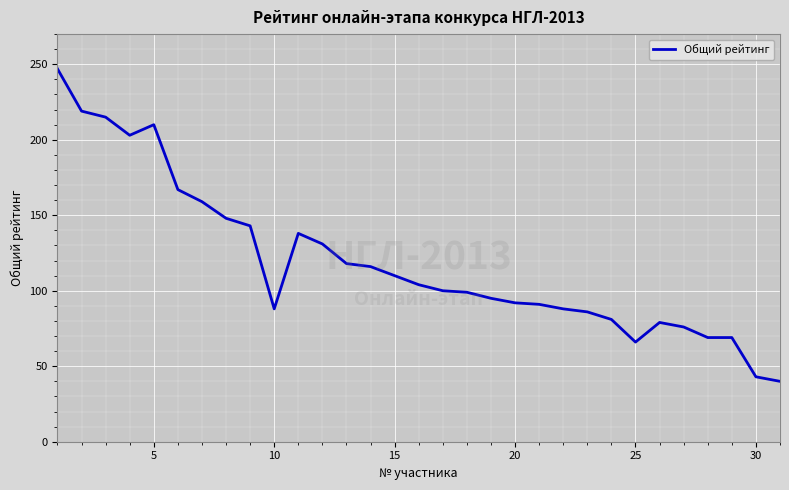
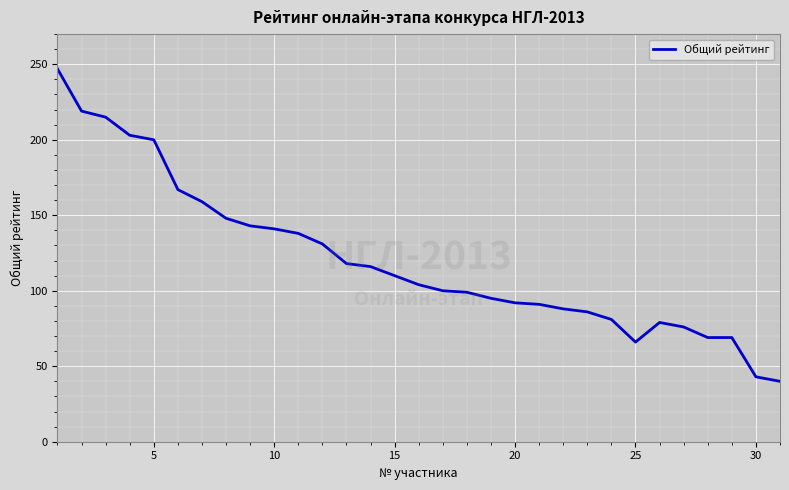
5: 210 -> 200
10: 88 -> 141
